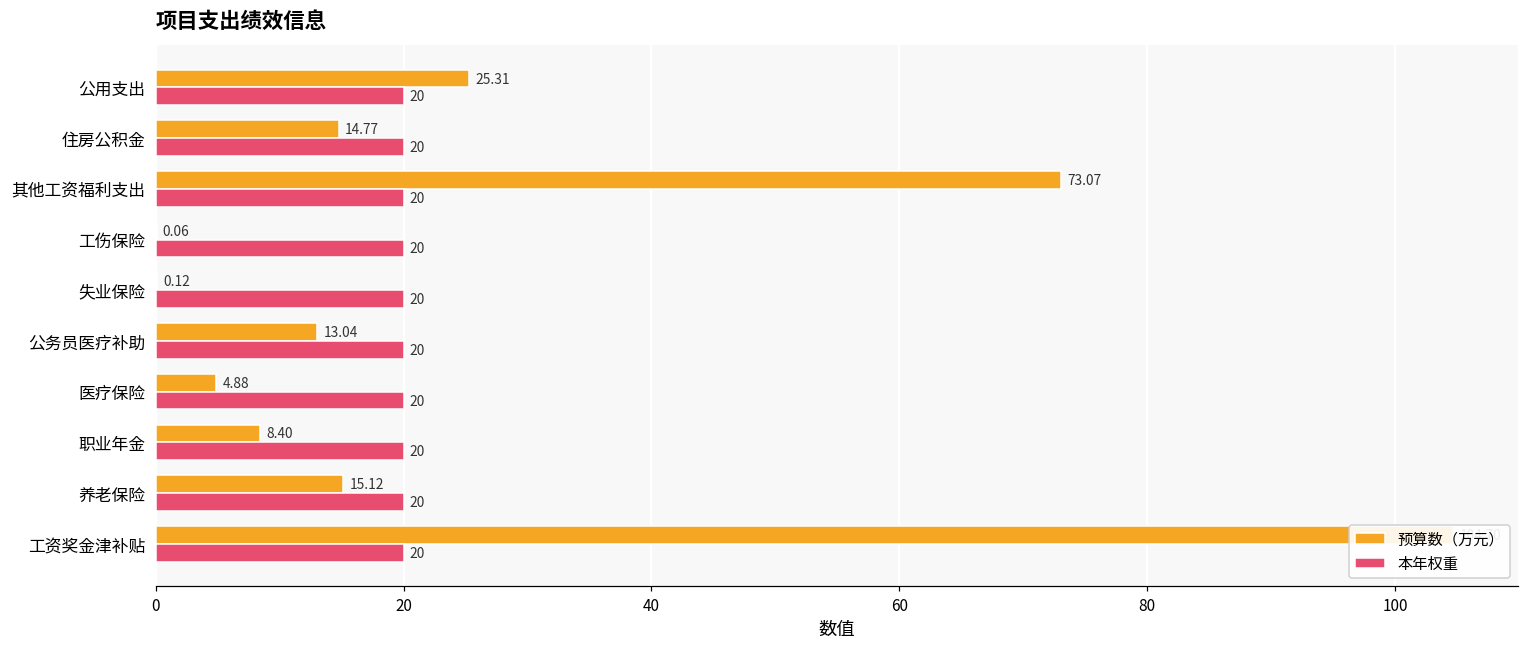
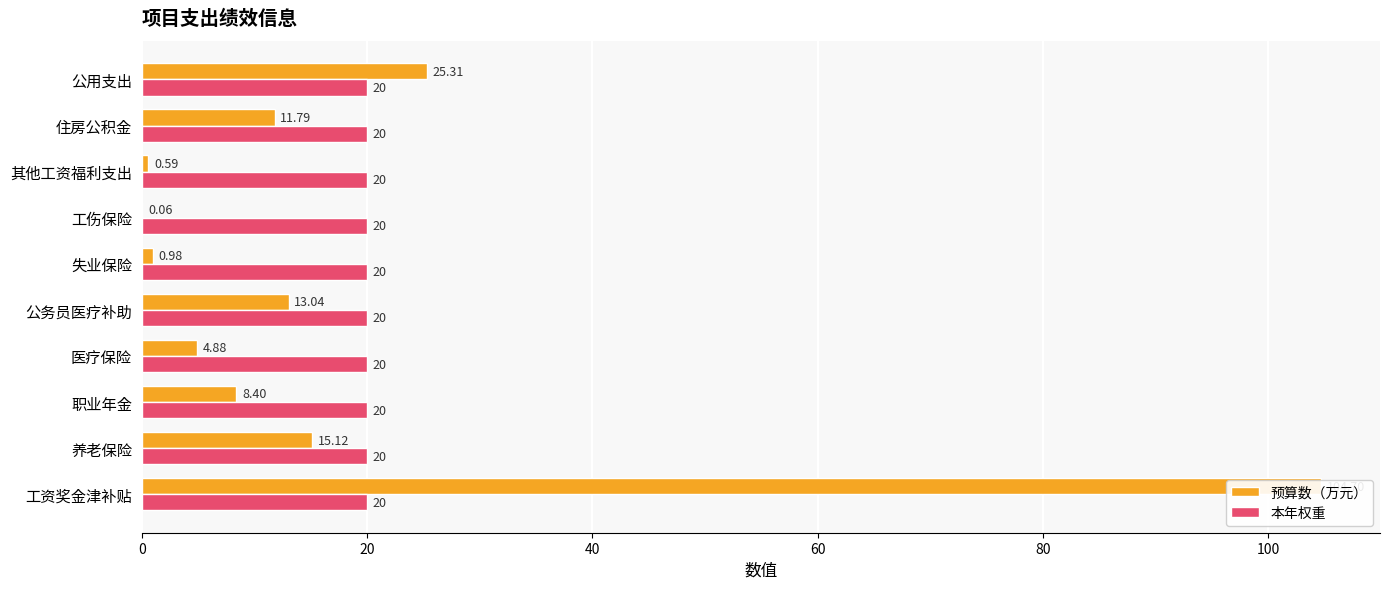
预算数（万元）, 住房公积金: 14.77 -> 11.79
预算数（万元）, 其他工资福利支出: 73.07 -> 0.59
预算数（万元）, 失业保险: 0.12 -> 0.98
